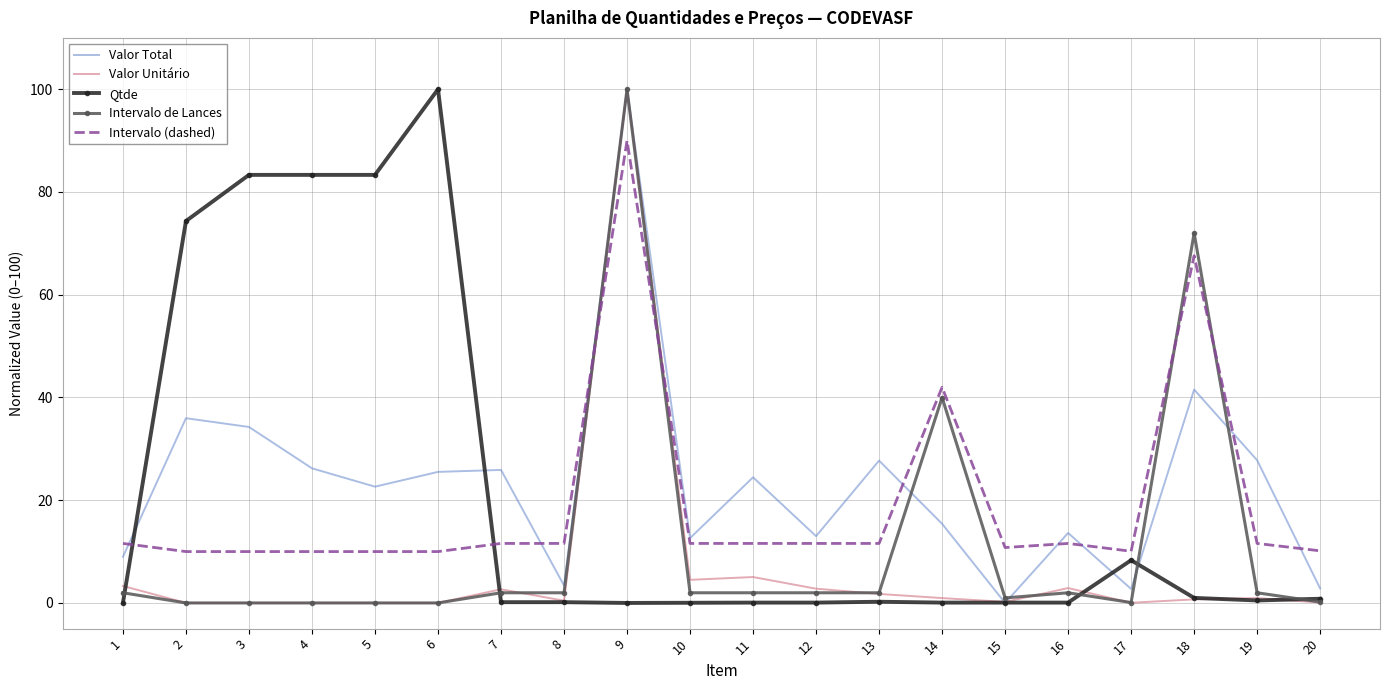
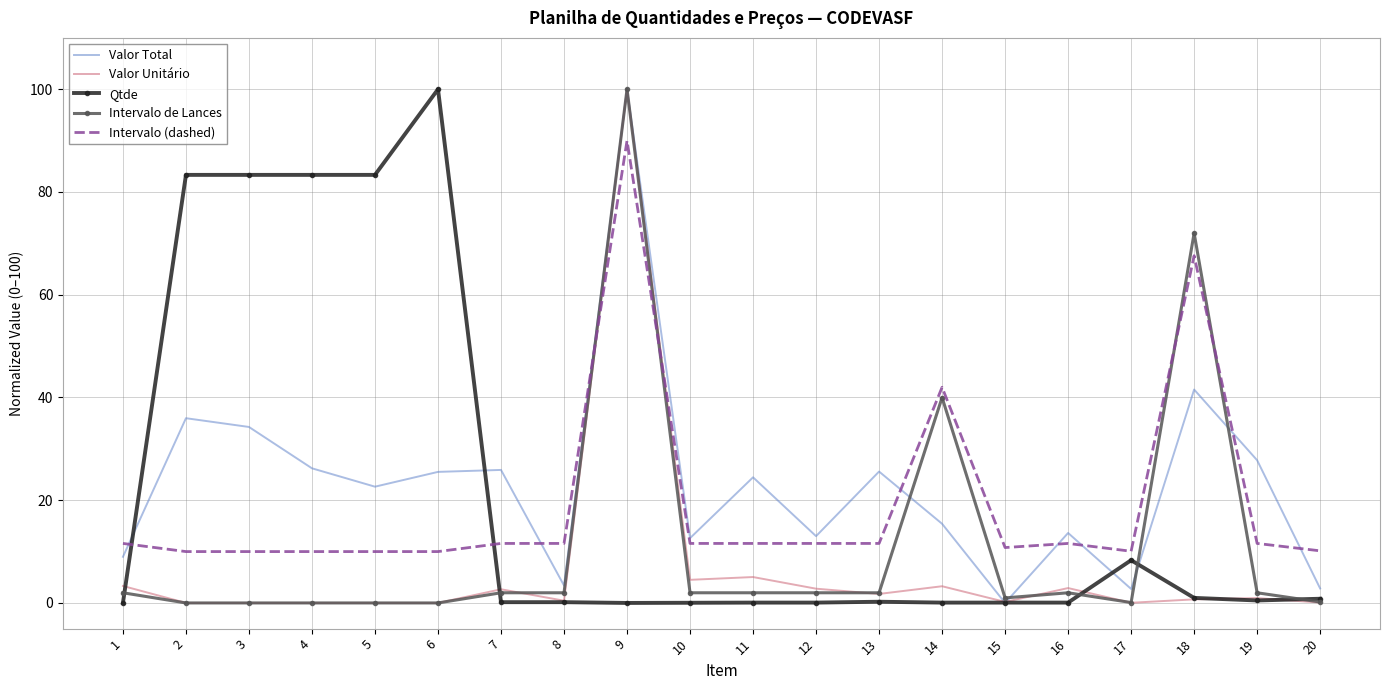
Qtde, 2: 74 -> 83
Valor Total, 13: 28 -> 26
Valor Unitário, 14: 1 -> 3
